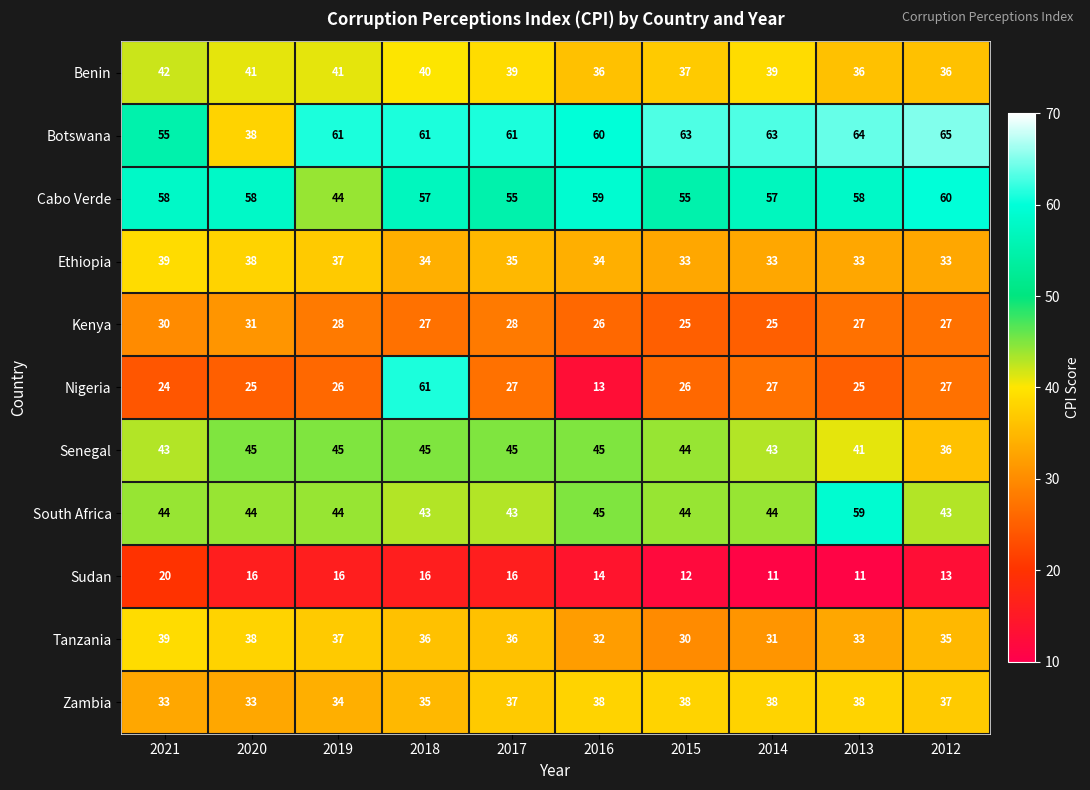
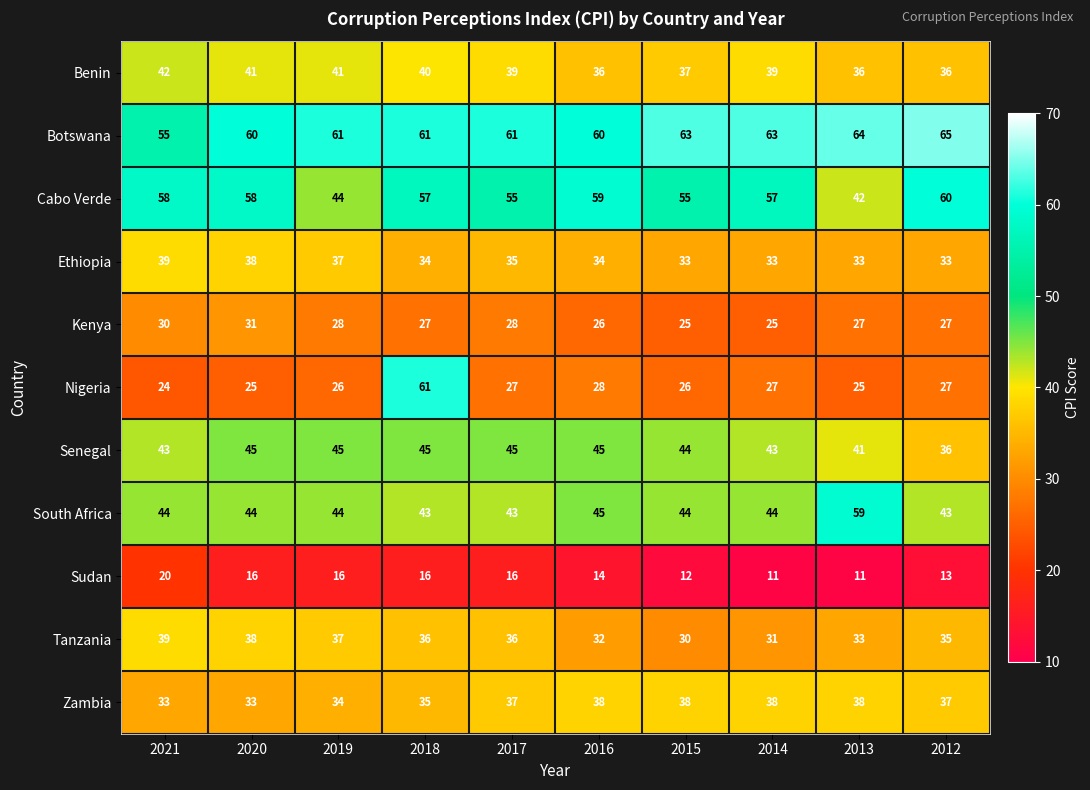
Botswana, 2020: 38 -> 60
Cabo Verde, 2013: 58 -> 42
Nigeria, 2016: 13 -> 28
